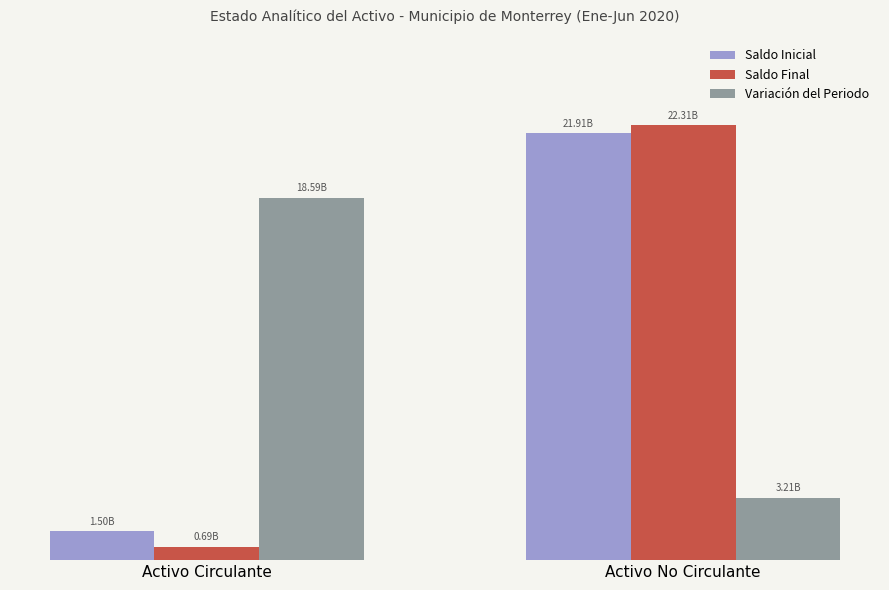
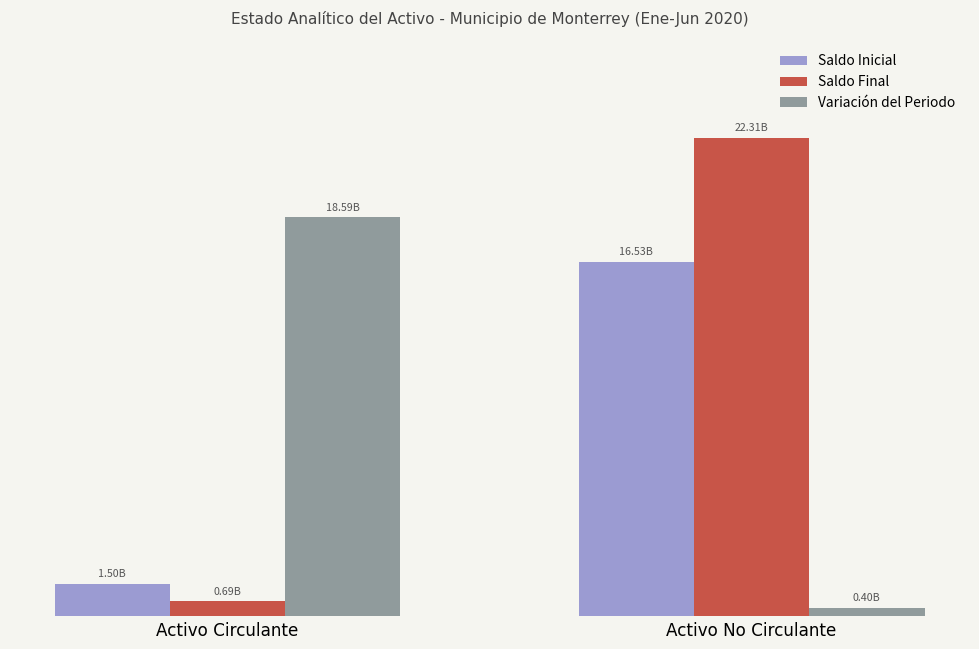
Saldo Inicial, Activo No Circulante: 21.91B -> 16.53B
Variación del Periodo, Activo No Circulante: 3.21B -> 0.40B
